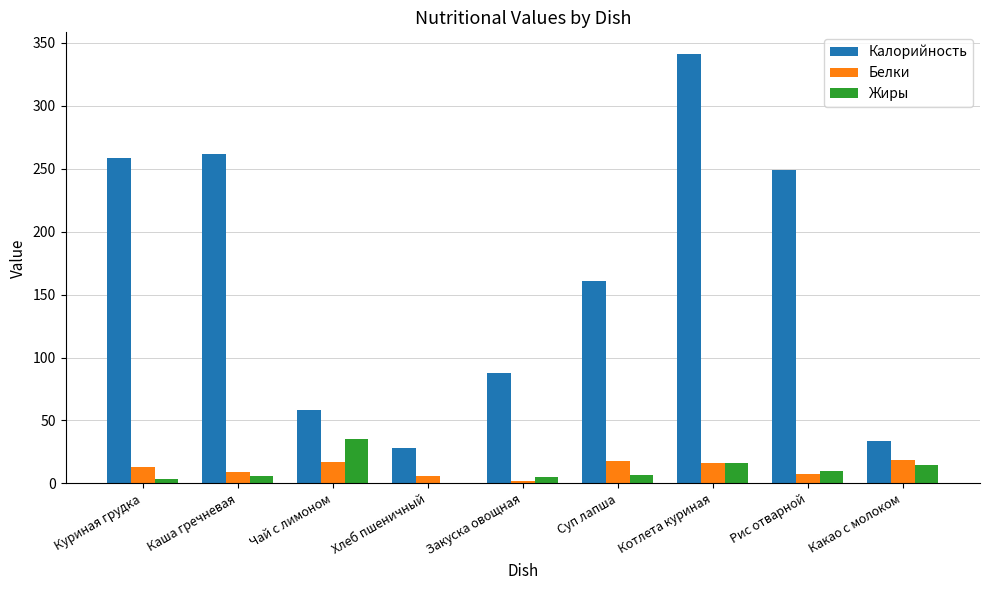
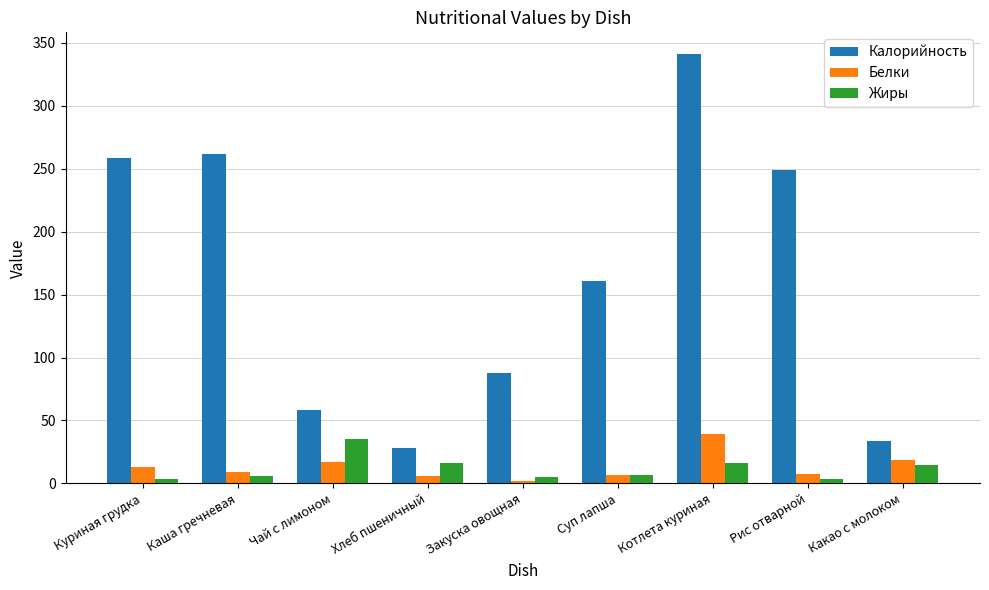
Жиры, Хлеб пшеничный: 1 -> 16
Белки, Суп лапша: 18 -> 7
Белки, Котлета куриная: 17 -> 40
Жиры, Рис отварной: 10 -> 3
